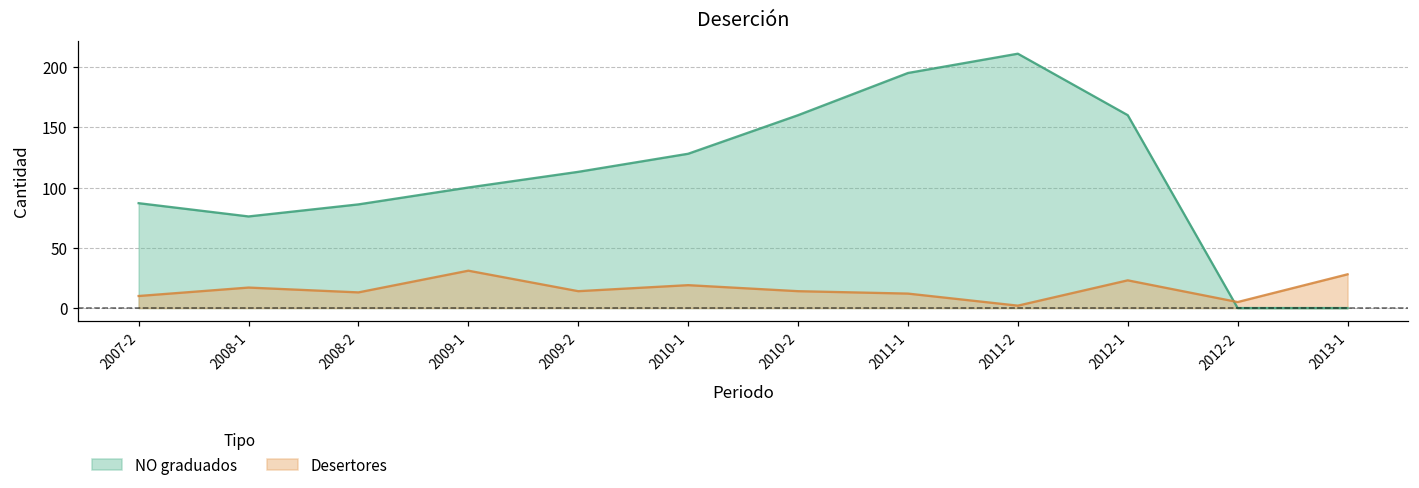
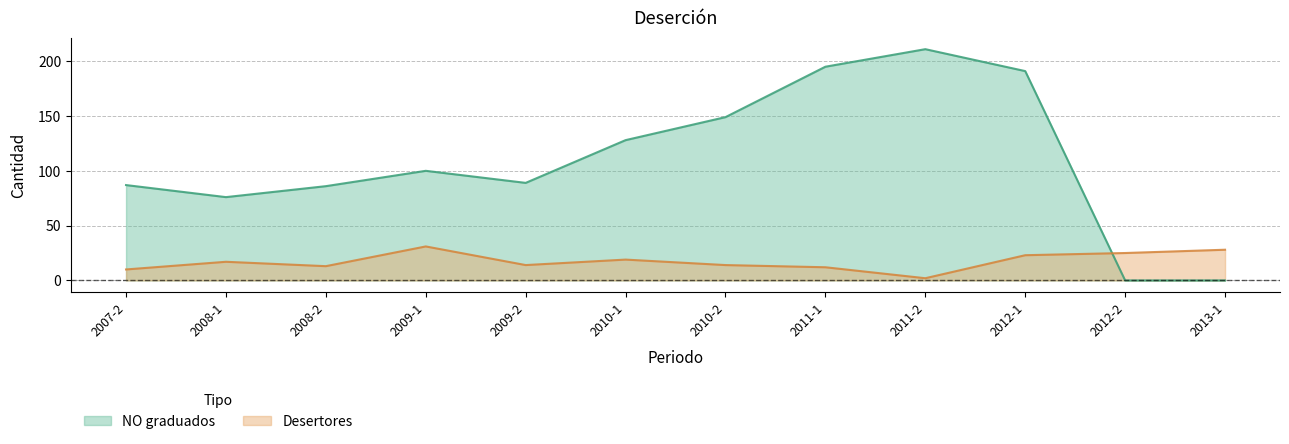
NO graduados, 2009-2: 113 -> 89
NO graduados, 2010-2: 160 -> 149
NO graduados, 2012-1: 160 -> 191
Desertores, 2012-2: 5 -> 25
